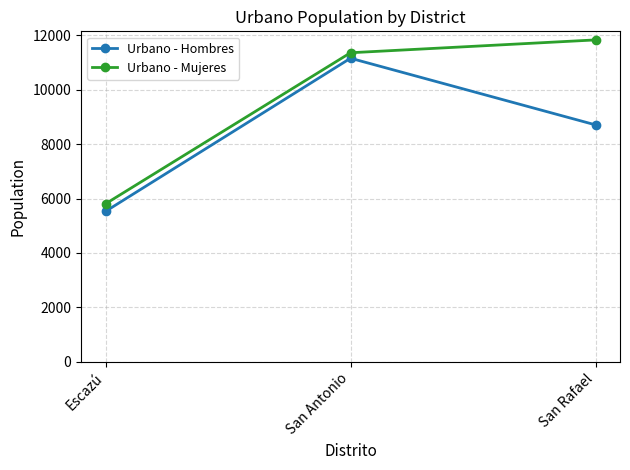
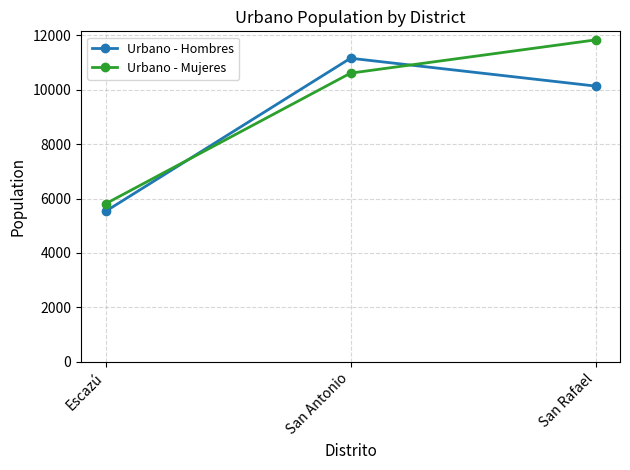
Urbano - Mujeres, San Antonio: 11400 -> 10600
Urbano - Hombres, San Rafael: 8700 -> 10100
